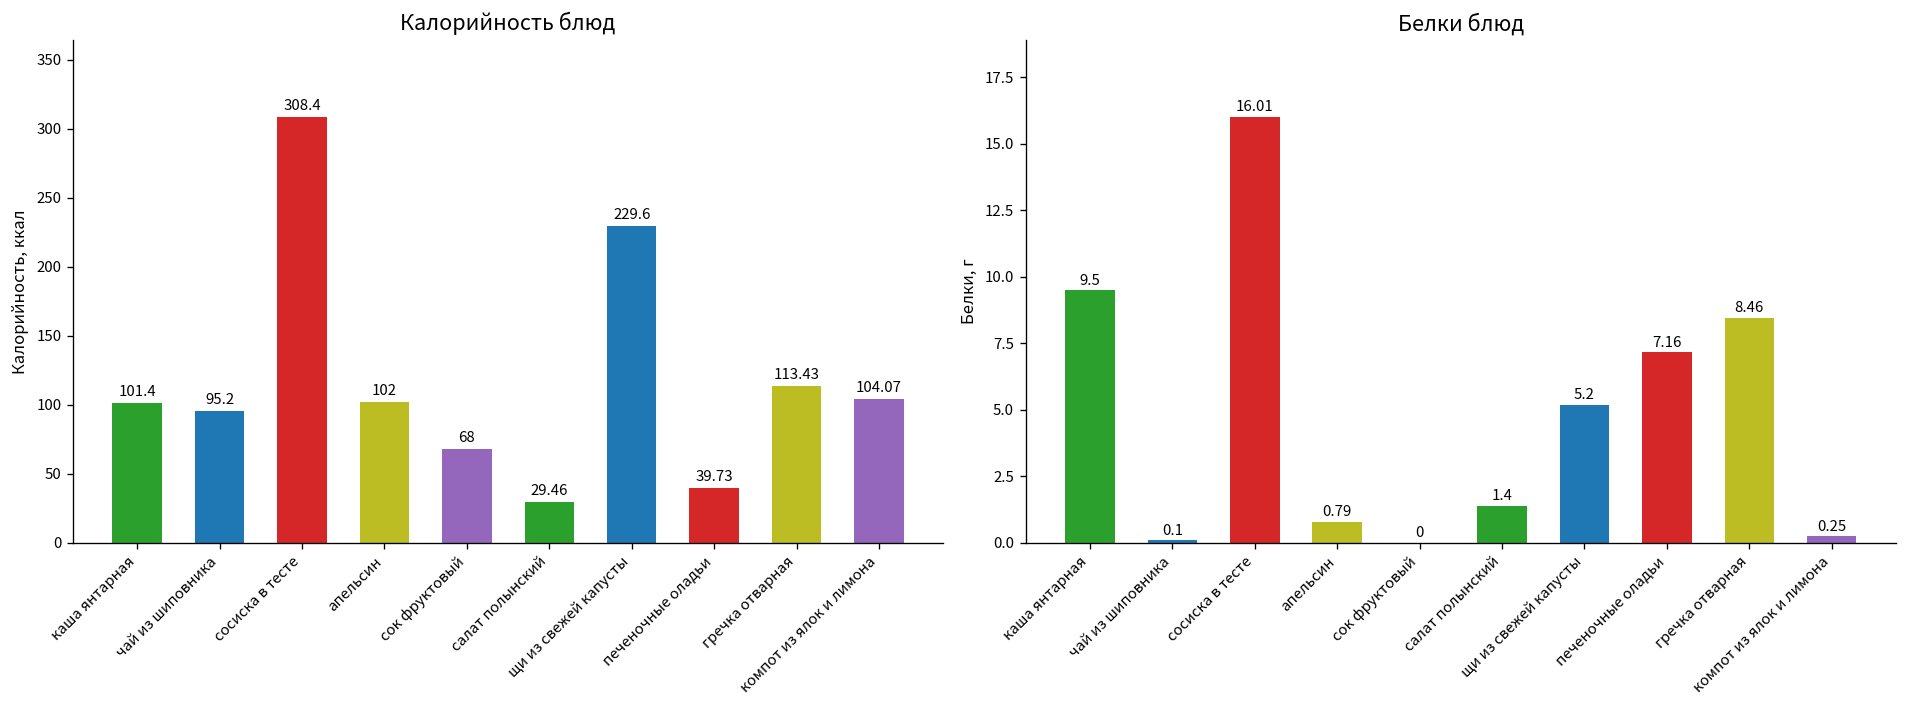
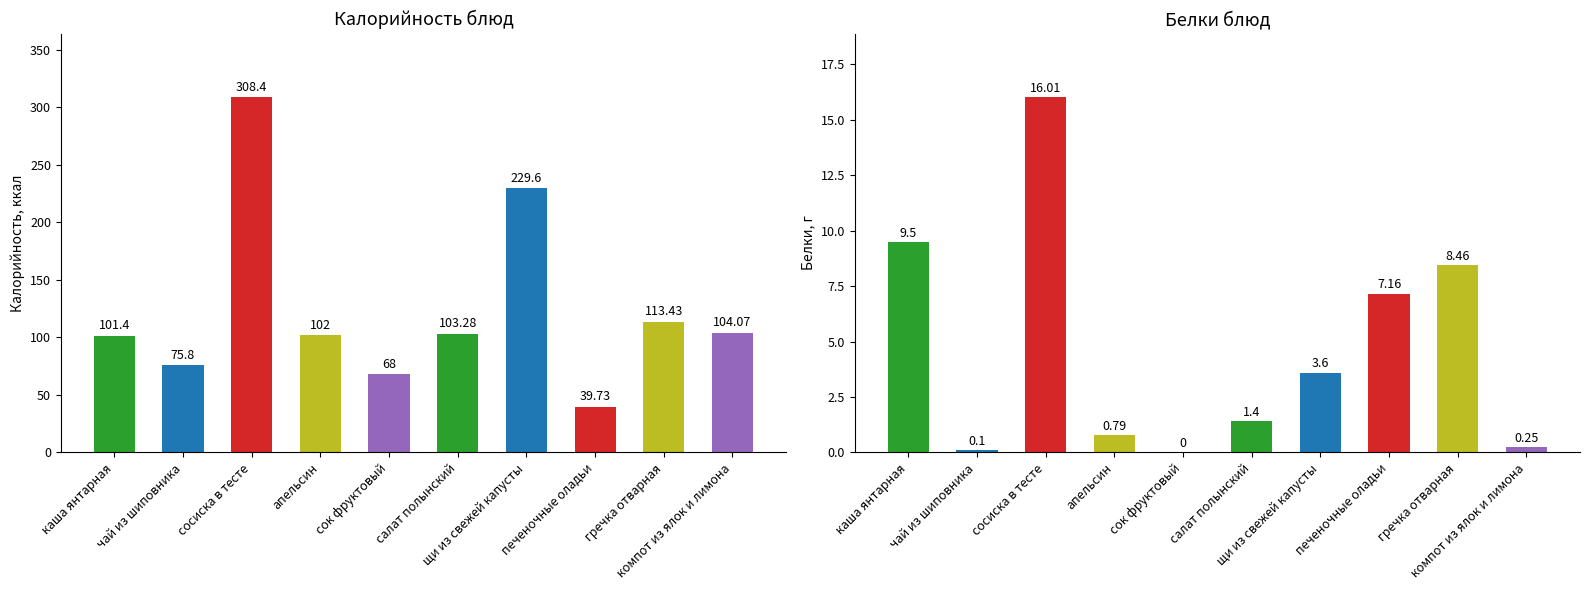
Калорийность блюд, чай из шиповника: 95.2 -> 75.8
Калорийность блюд, салат полынский: 29.46 -> 103.28
Белки блюд, щи из свежей капусты: 5.2 -> 3.6
